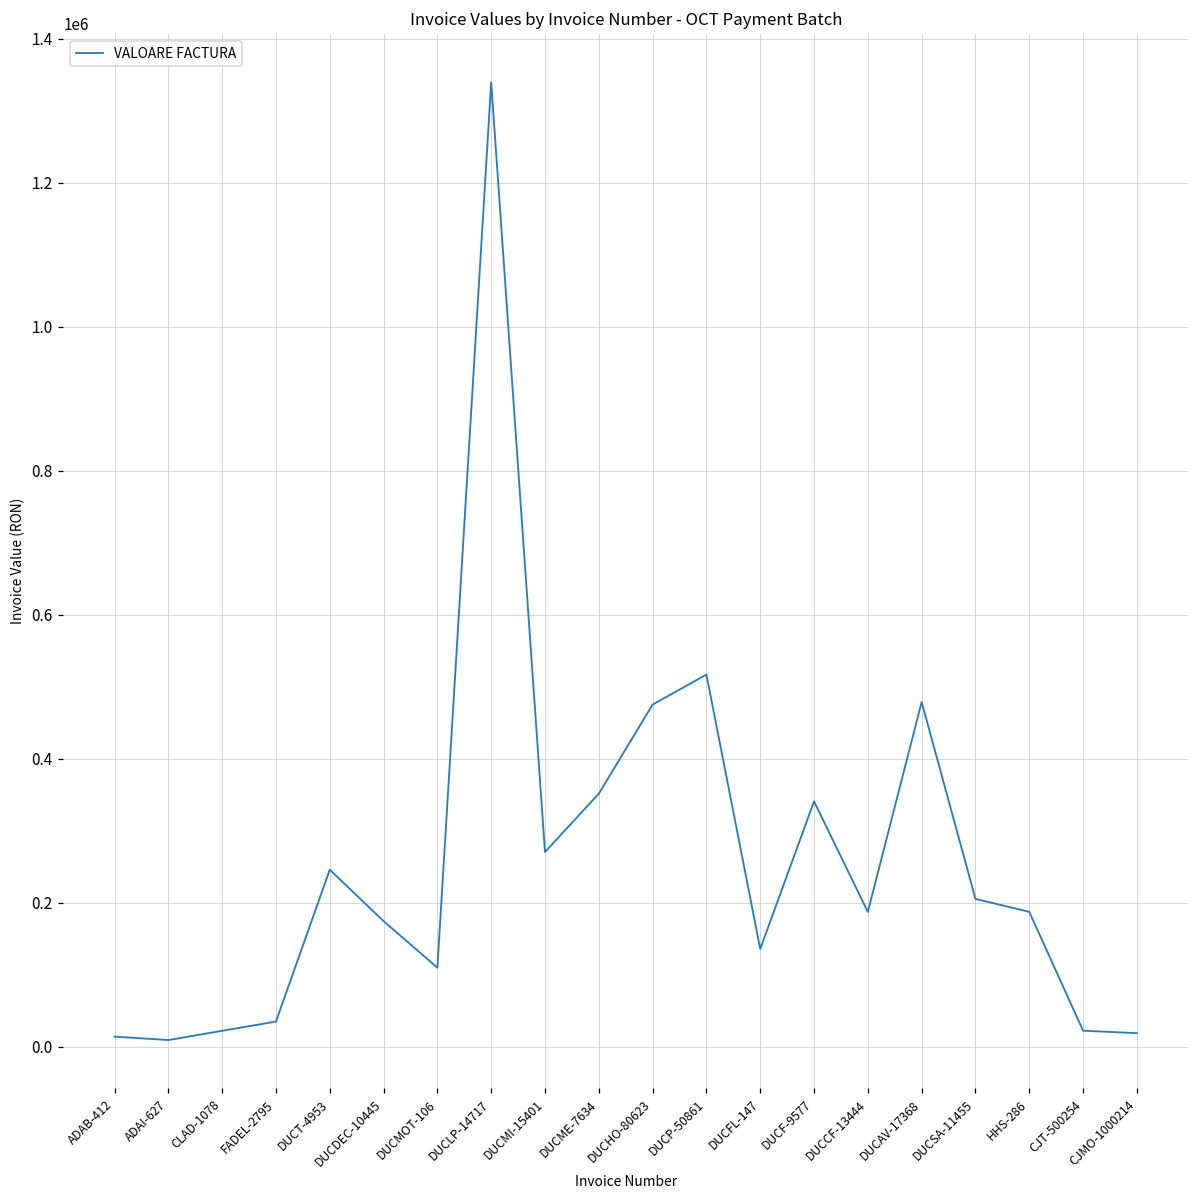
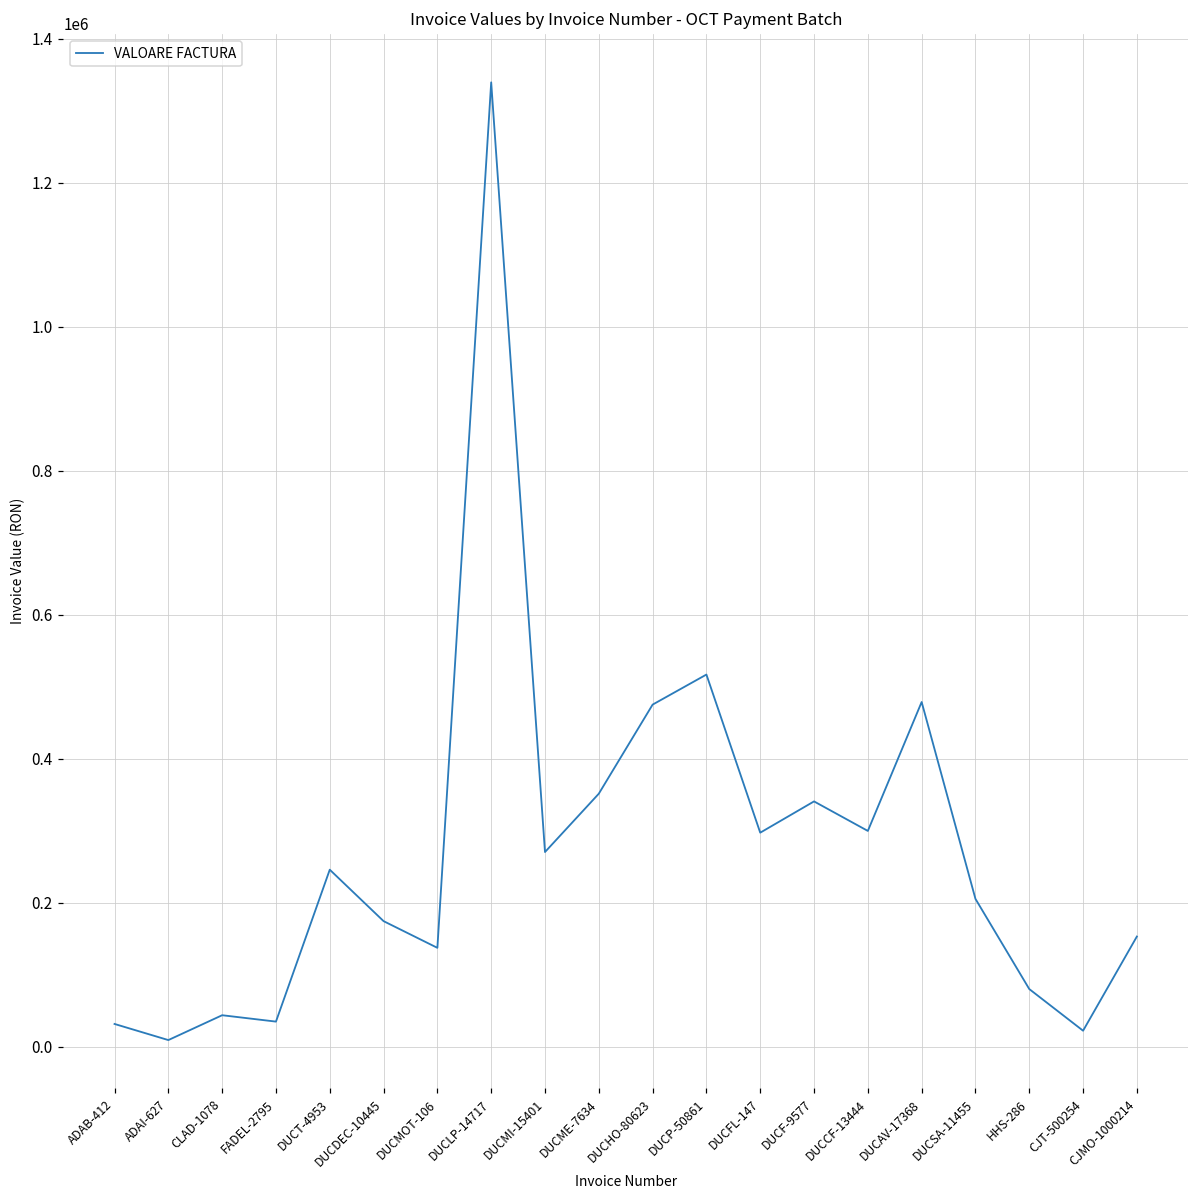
ADAB-412: 10000 -> 30000
CLAD-1078: 20000 -> 40000
DUCMOT-106: 110000 -> 140000
DUCFL-147: 140000 -> 300000
DUCCF-13444: 190000 -> 300000
HHS-286: 190000 -> 80000
CJMO-1000214: 20000 -> 150000
